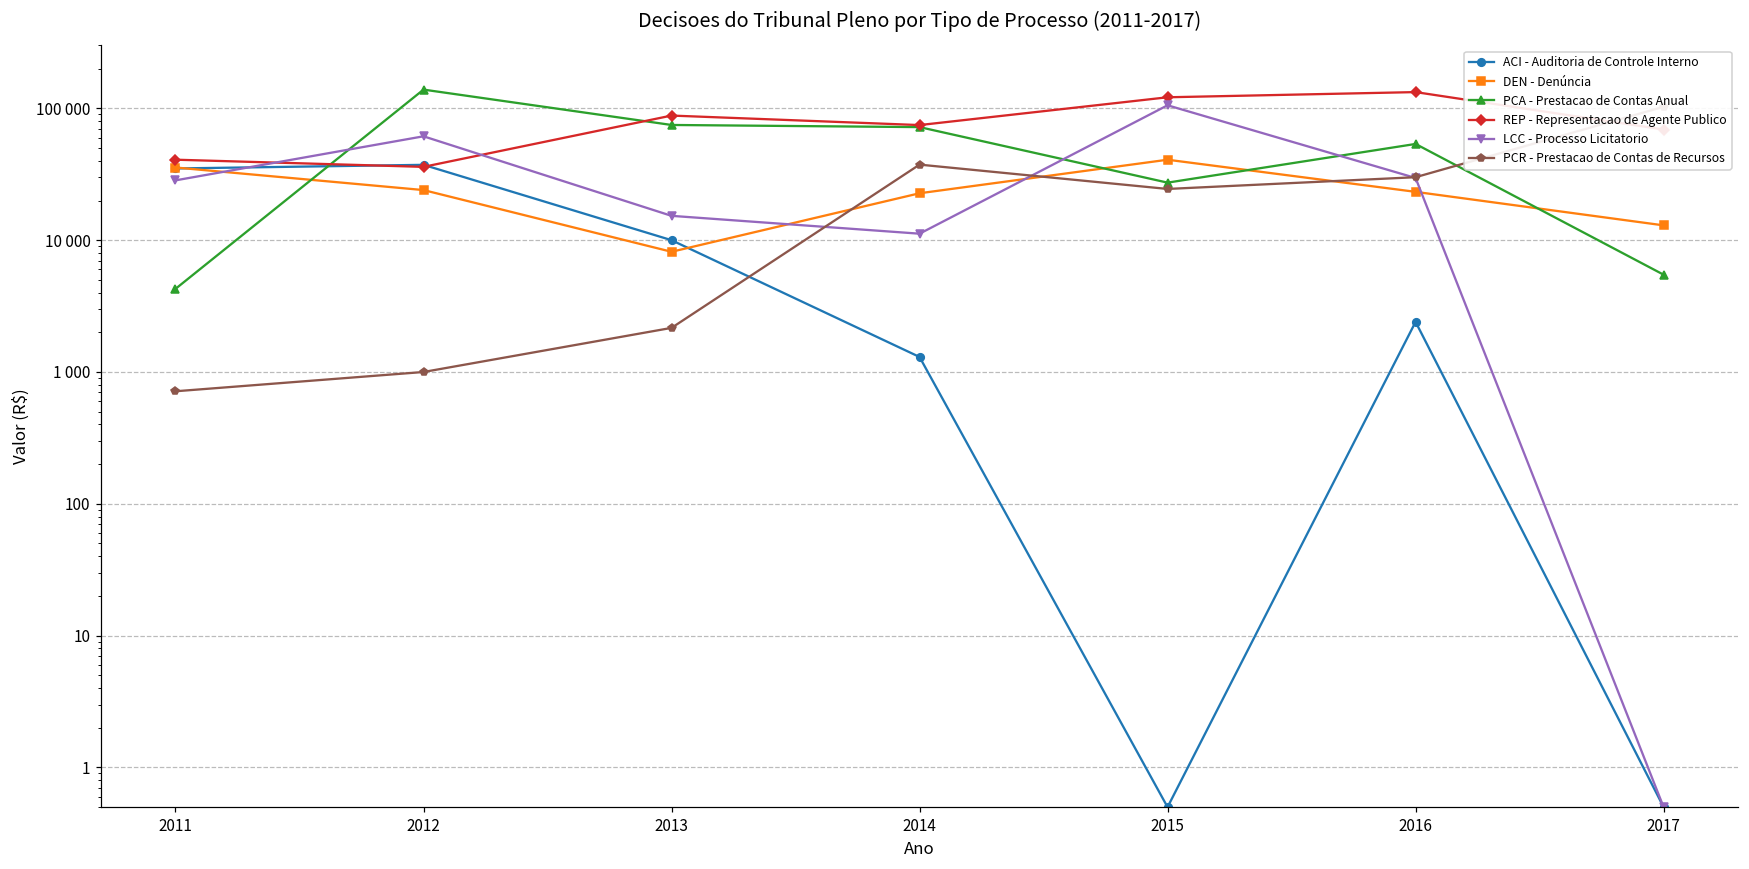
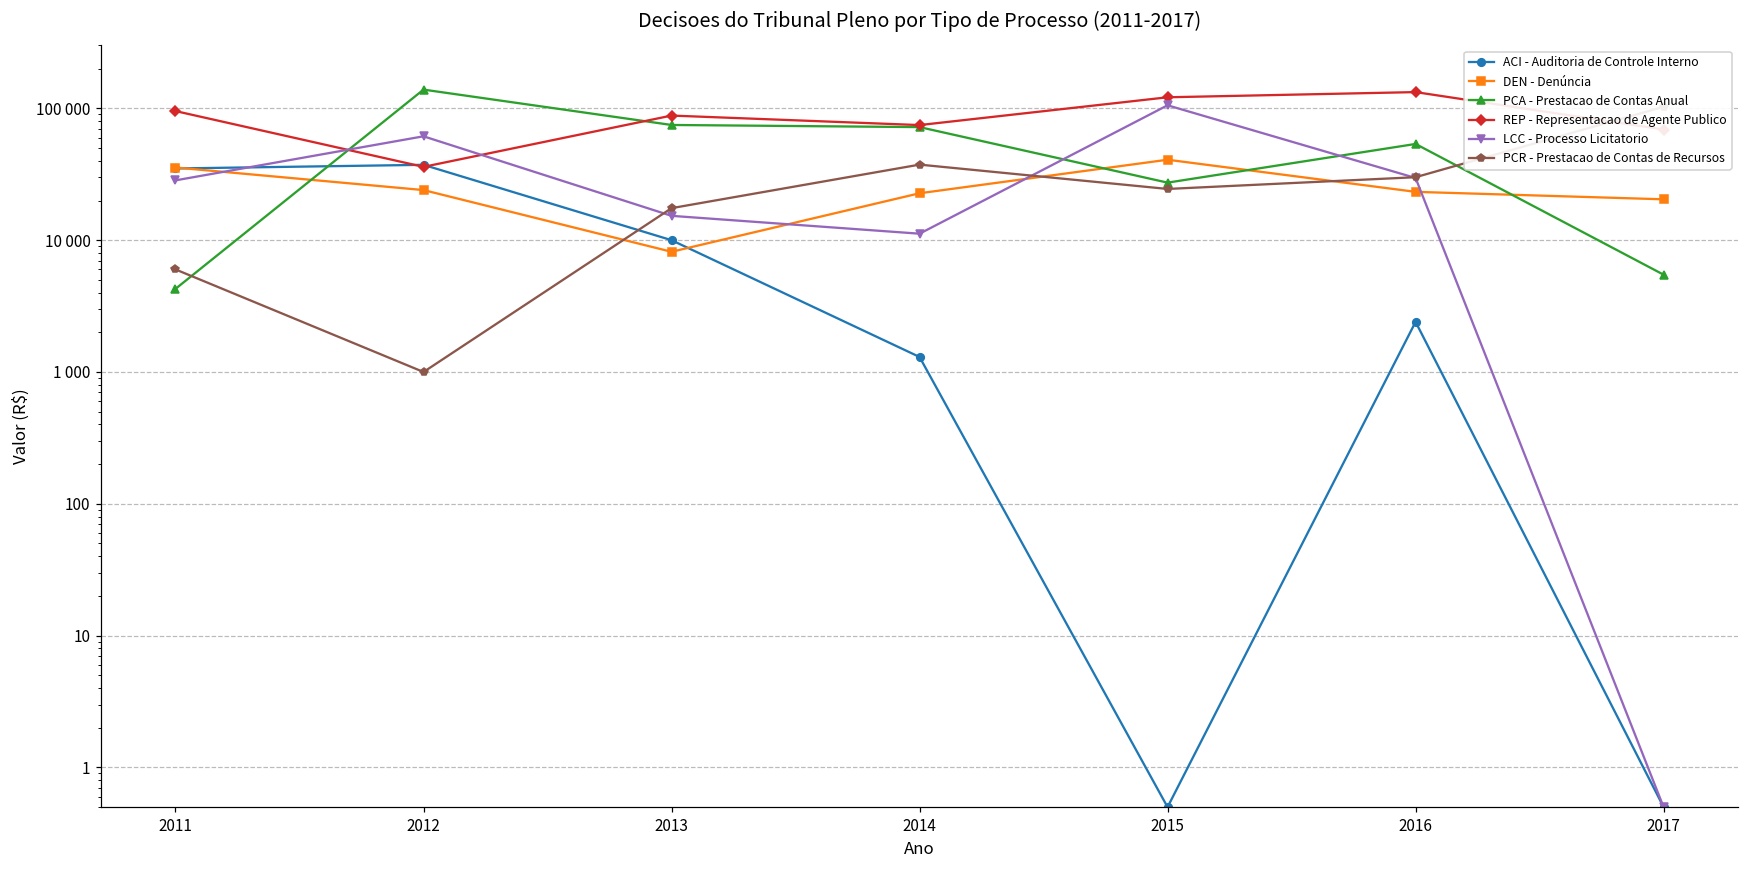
REP - Representacao de Agente Publico, 2011: 41000 -> 100000
PCR - Prestacao de Contas de Recursos, 2011: 700 -> 6000
PCR - Prestacao de Contas de Recursos, 2013: 2200 -> 18000
DEN - Denúncia, 2017: 13000 -> 20000
